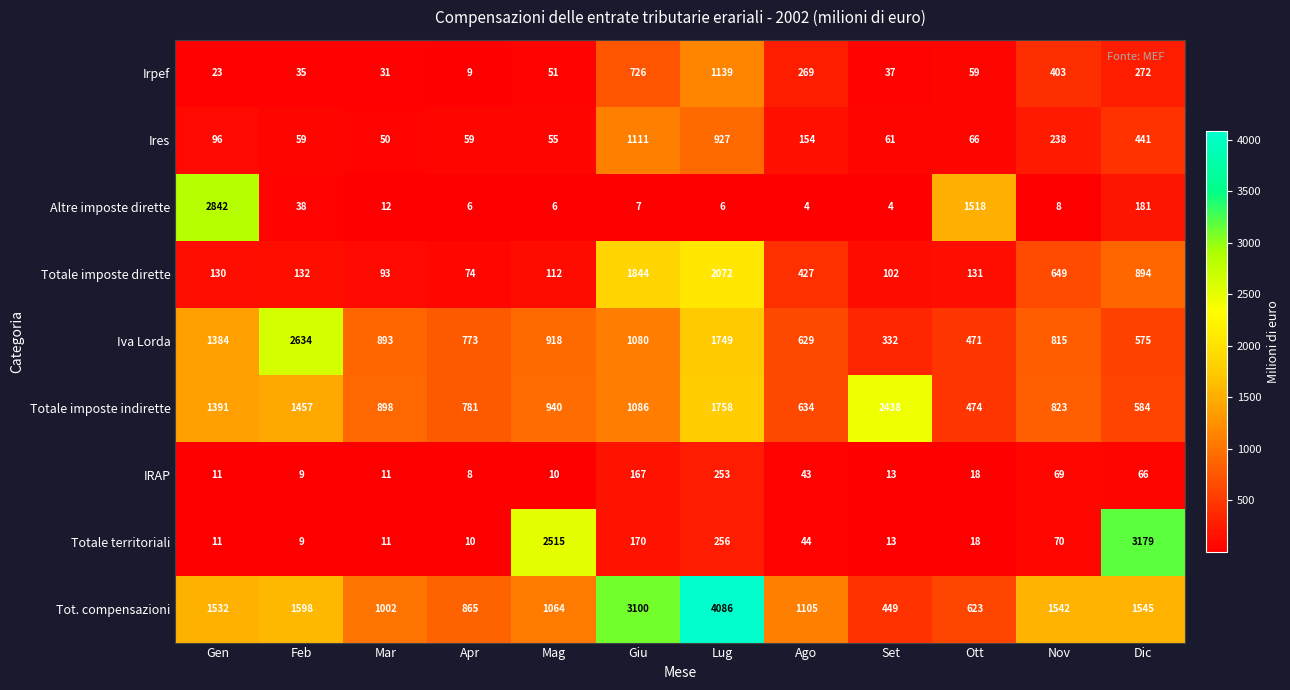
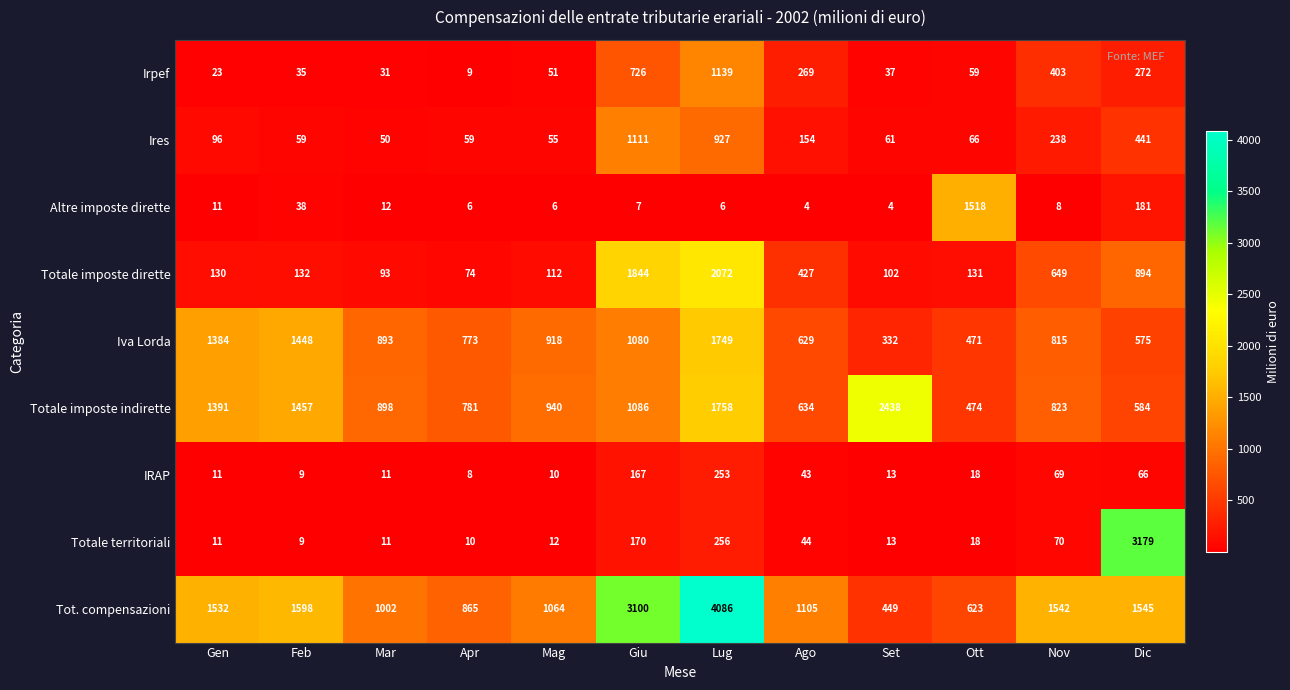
Altre imposte dirette, Gen: 2842 -> 11
Iva Lorda, Feb: 2634 -> 1448
Totale territoriali, Mag: 2515 -> 12
